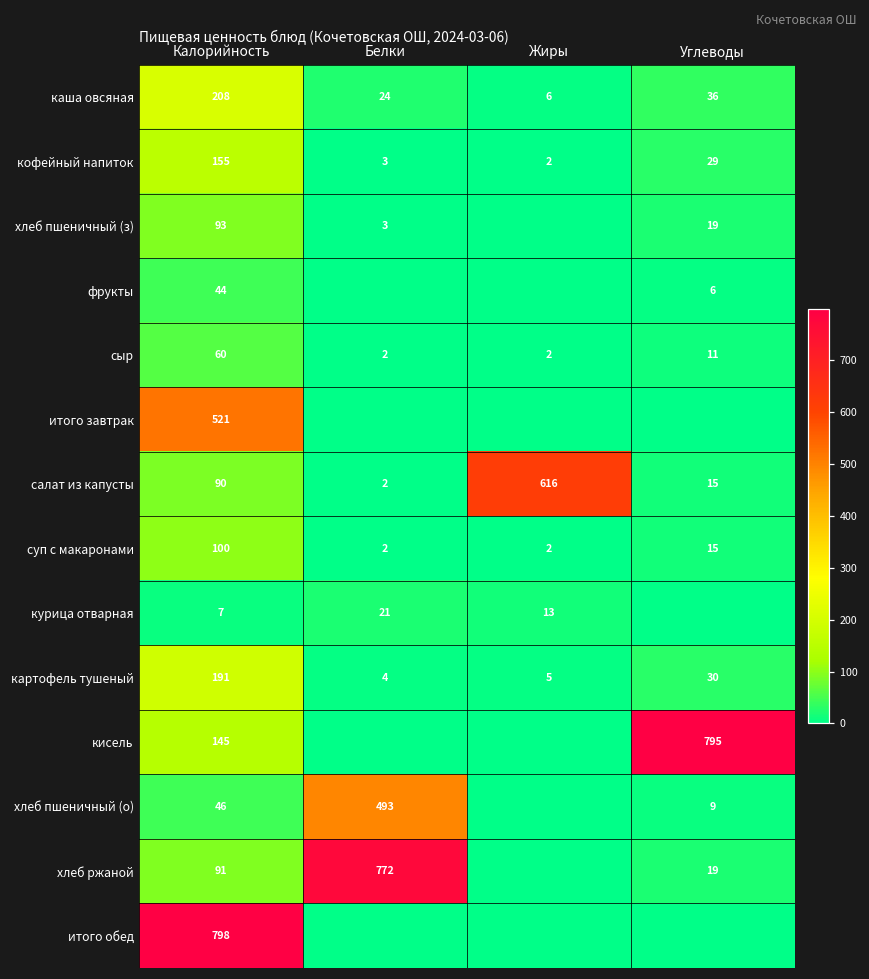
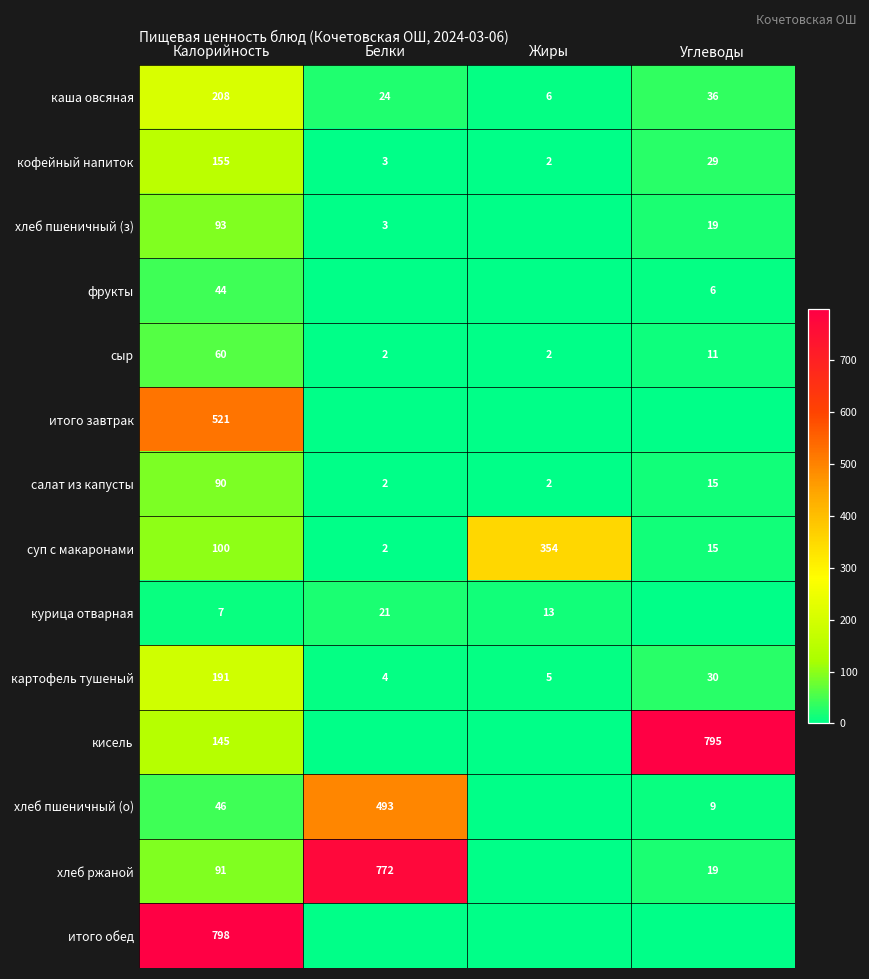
салат из капусты, Жиры: 616 -> 2
суп с макаронами, Жиры: 2 -> 354
